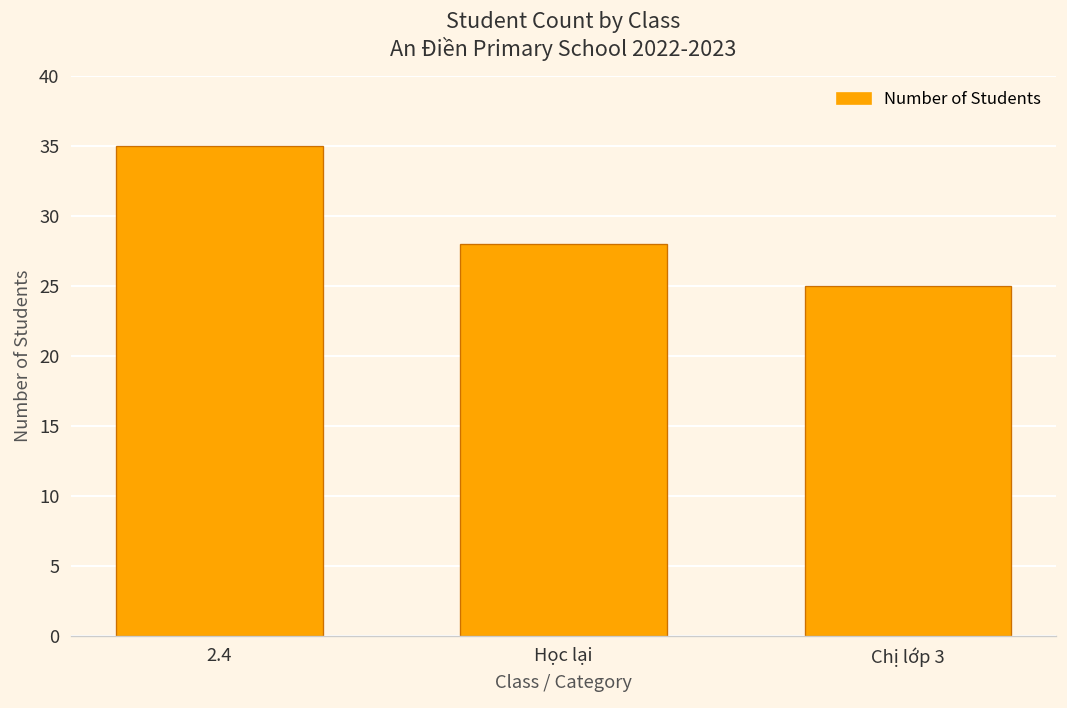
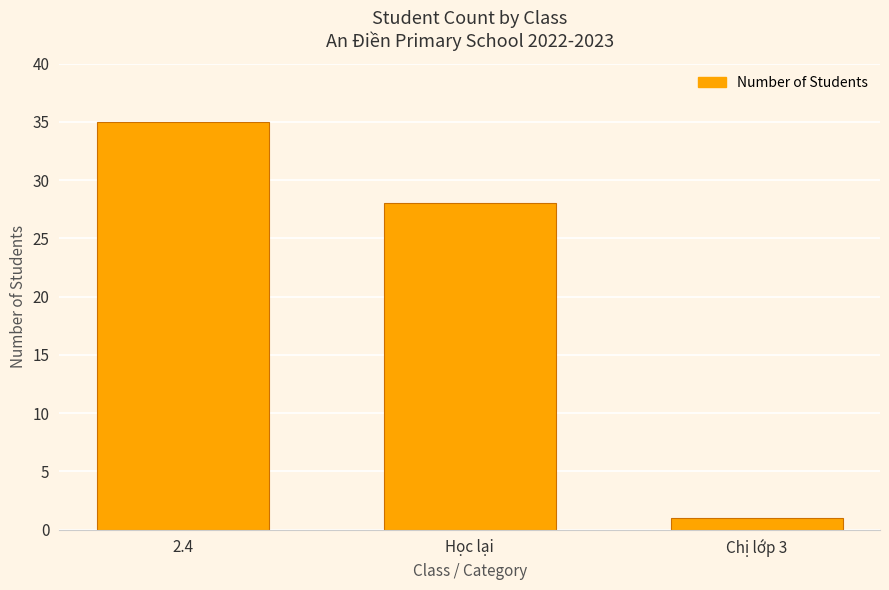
Chị lớp 3: 25 -> 1
